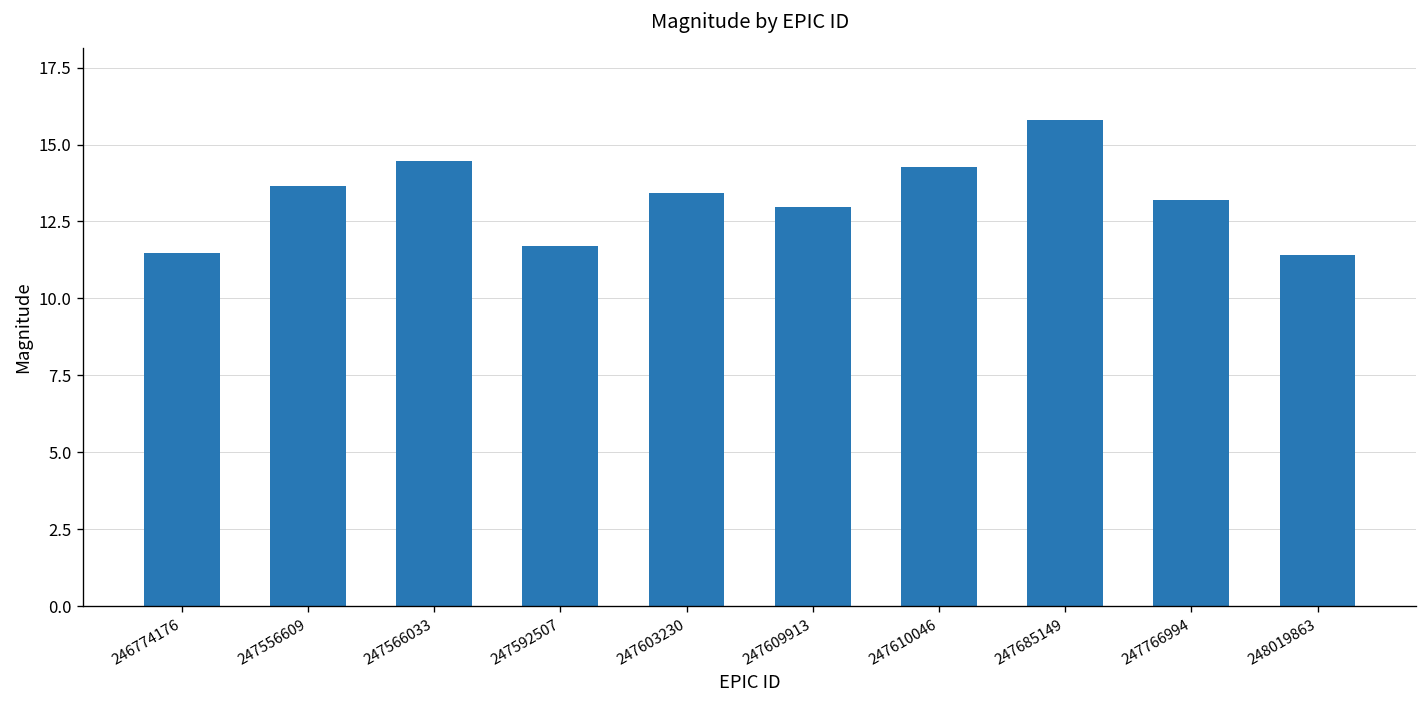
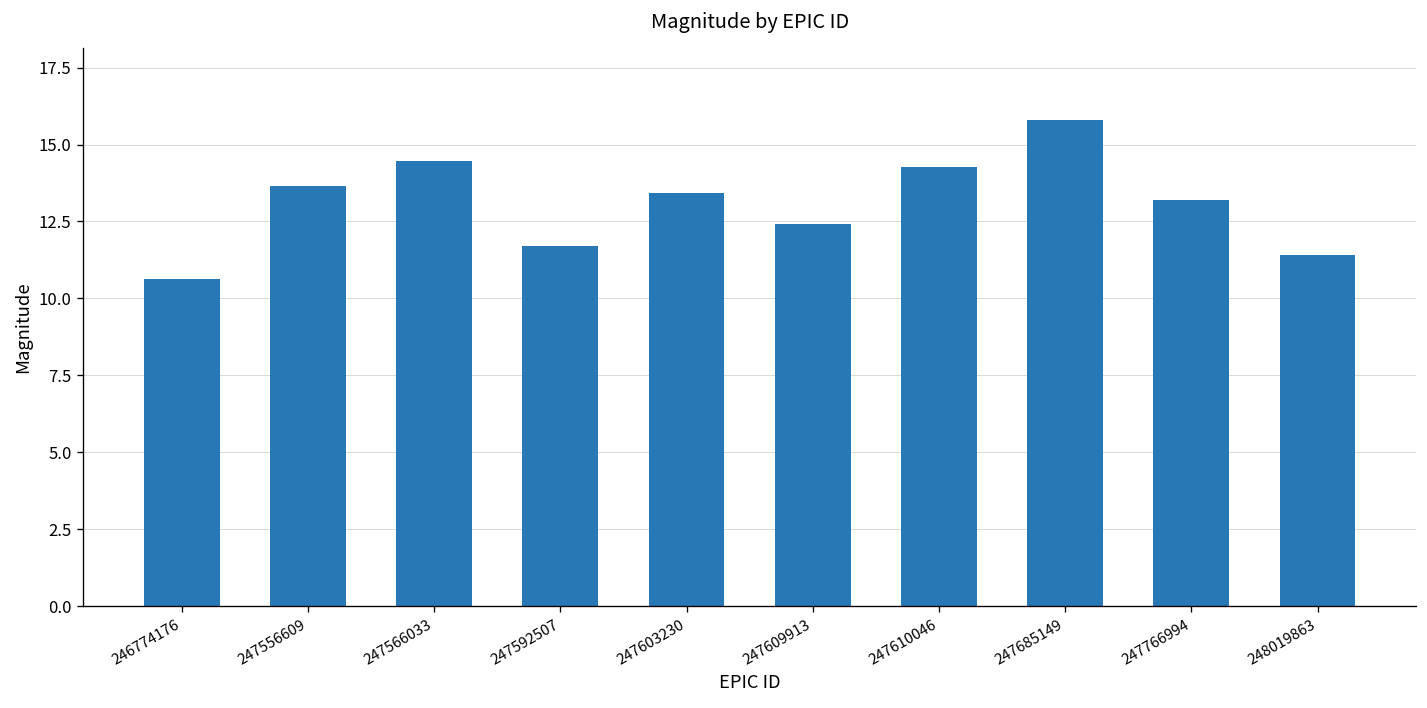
246774176: 11.5 -> 10.6
247609913: 13.0 -> 12.4
